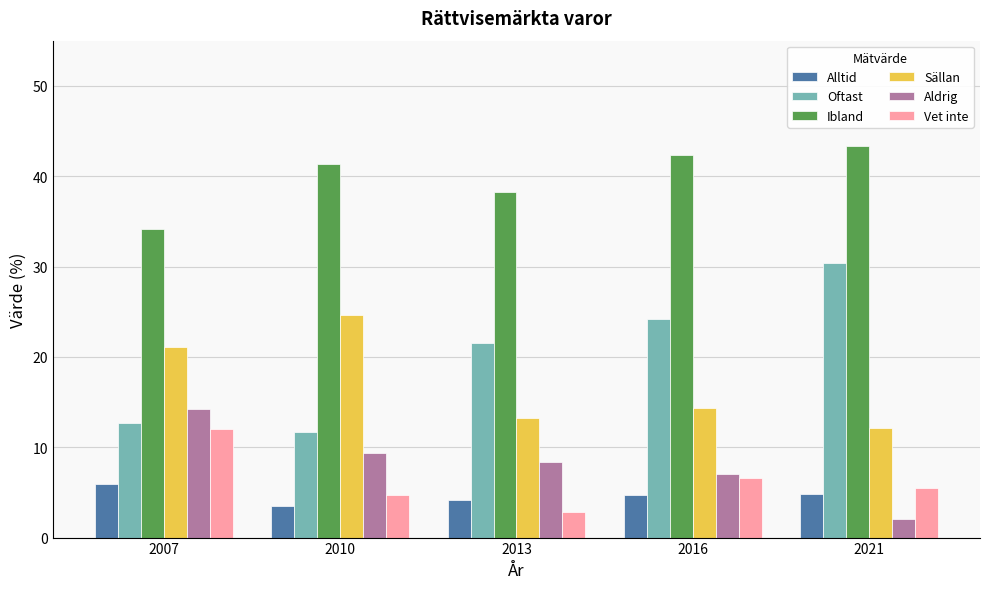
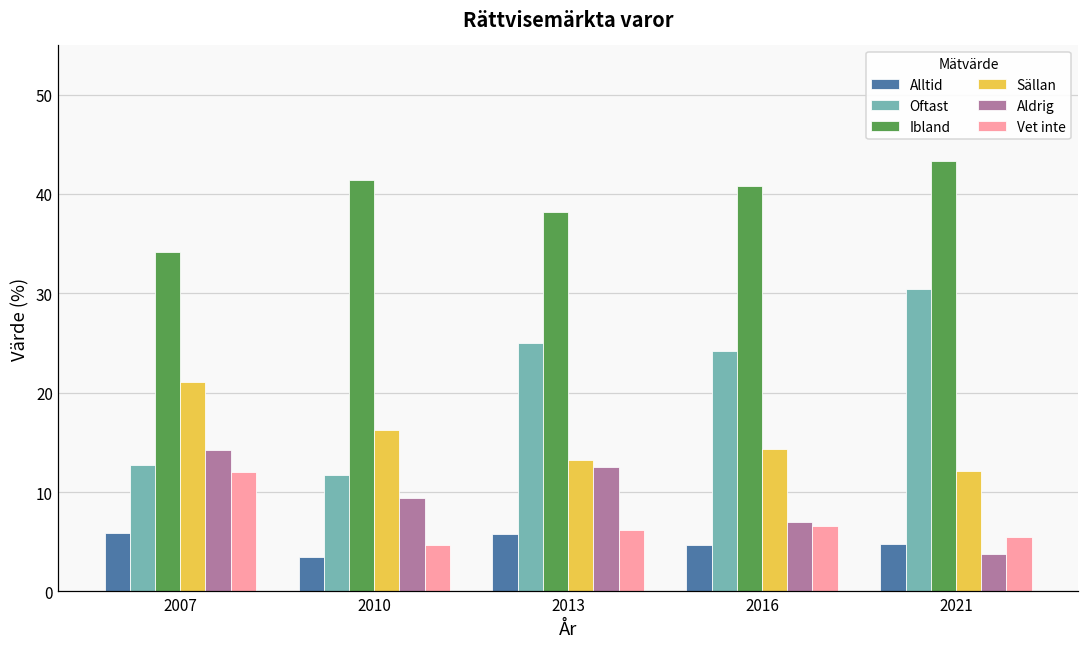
Sällan, 2010: 25 -> 16
Alltid, 2013: 4 -> 6
Oftast, 2013: 22 -> 25
Aldrig, 2013: 8 -> 13
Vet inte, 2013: 3 -> 6
Ibland, 2016: 42 -> 41
Aldrig, 2021: 2 -> 4
